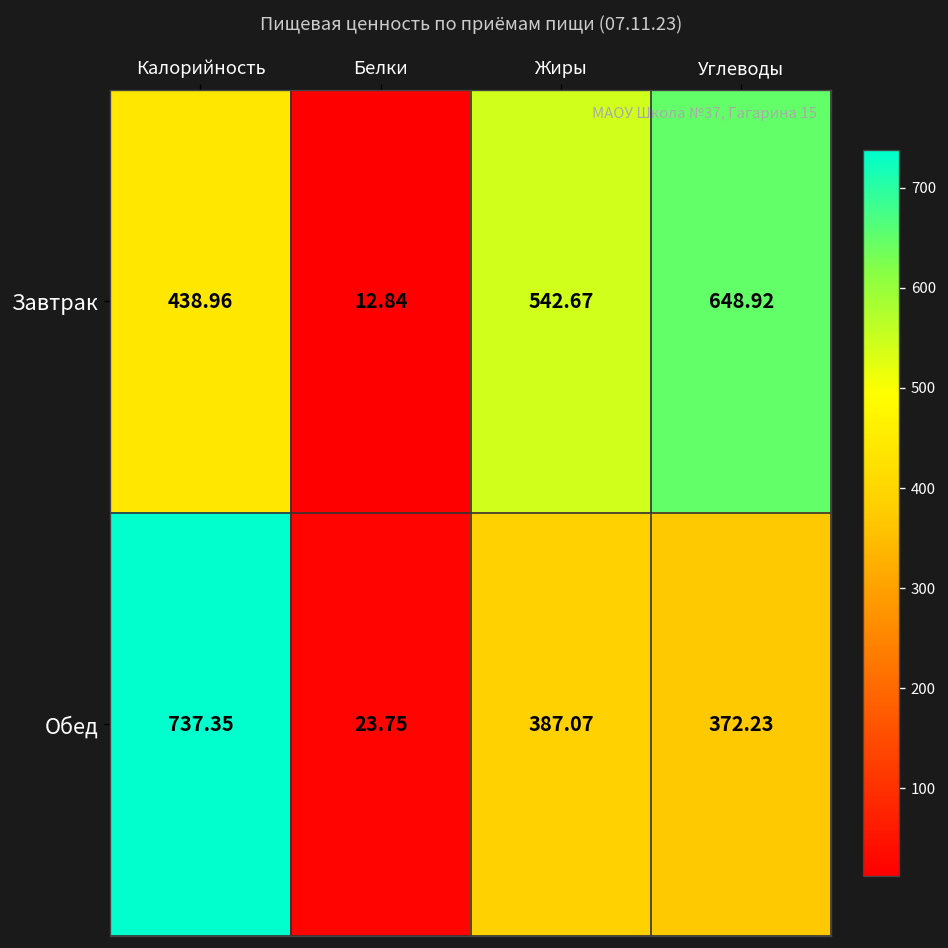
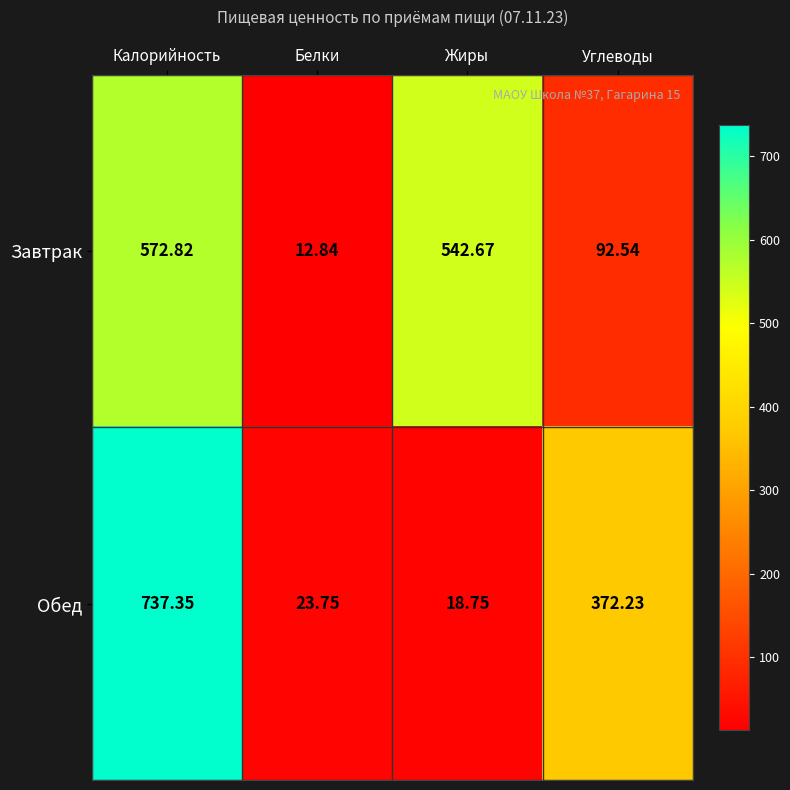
Завтрак, Калорийность: 438.96 -> 572.82
Завтрак, Углеводы: 648.92 -> 92.54
Обед, Жиры: 387.07 -> 18.75
